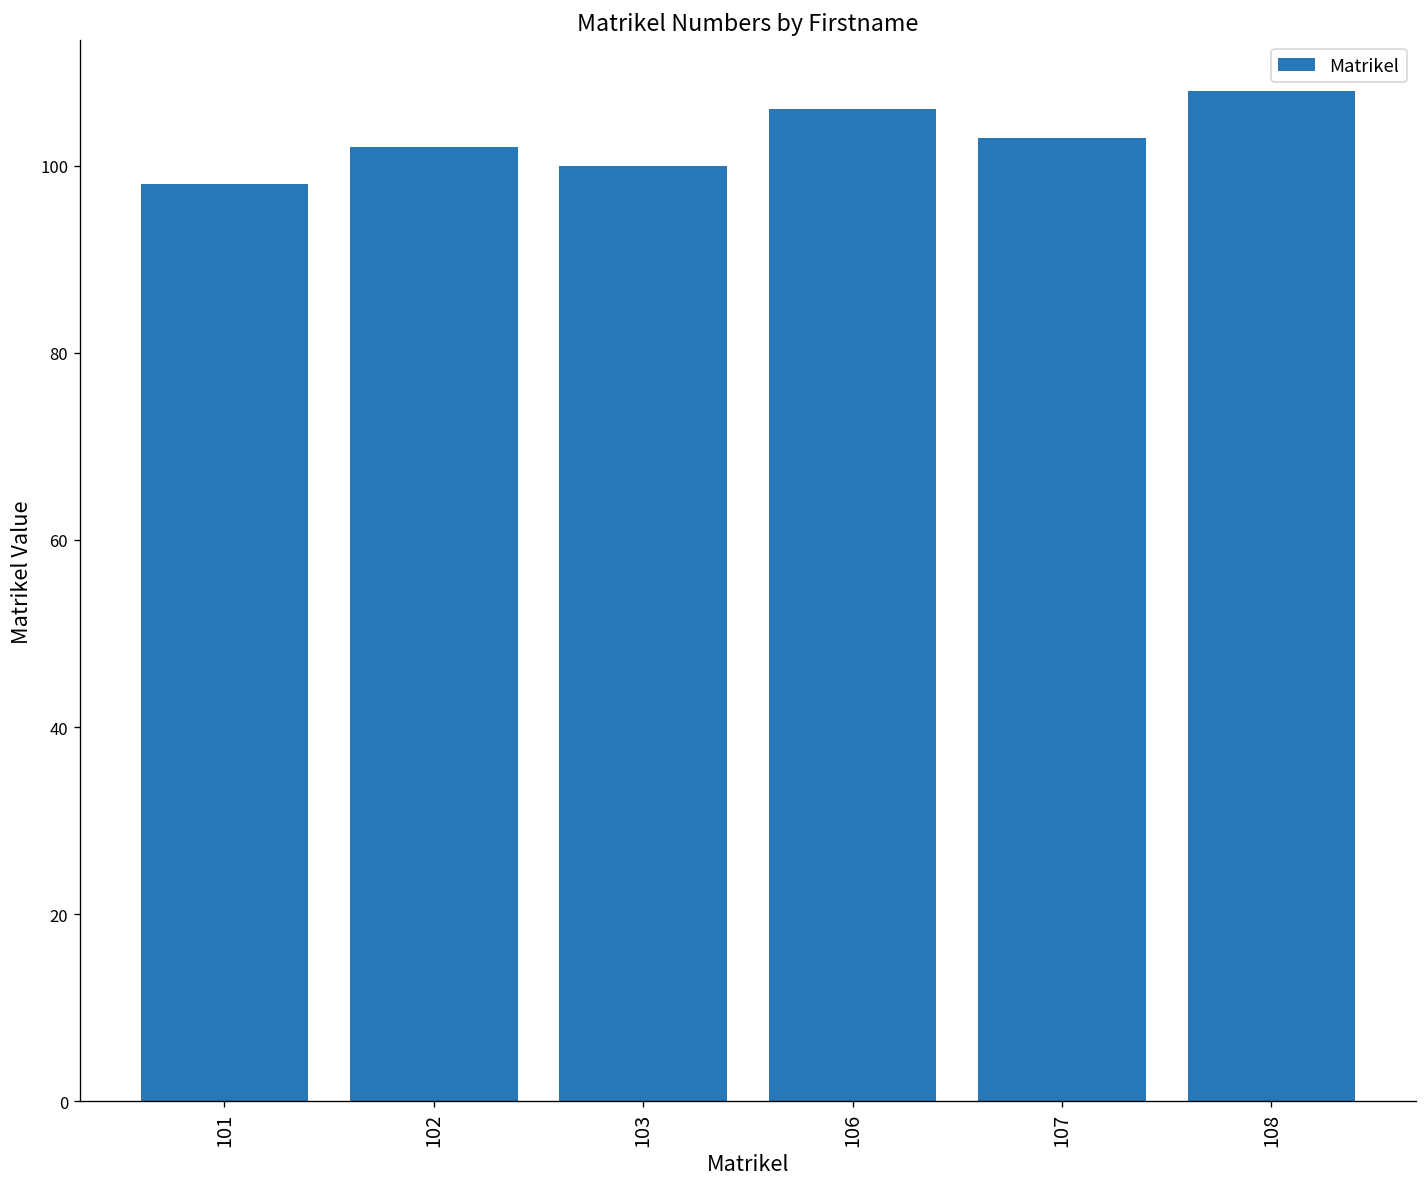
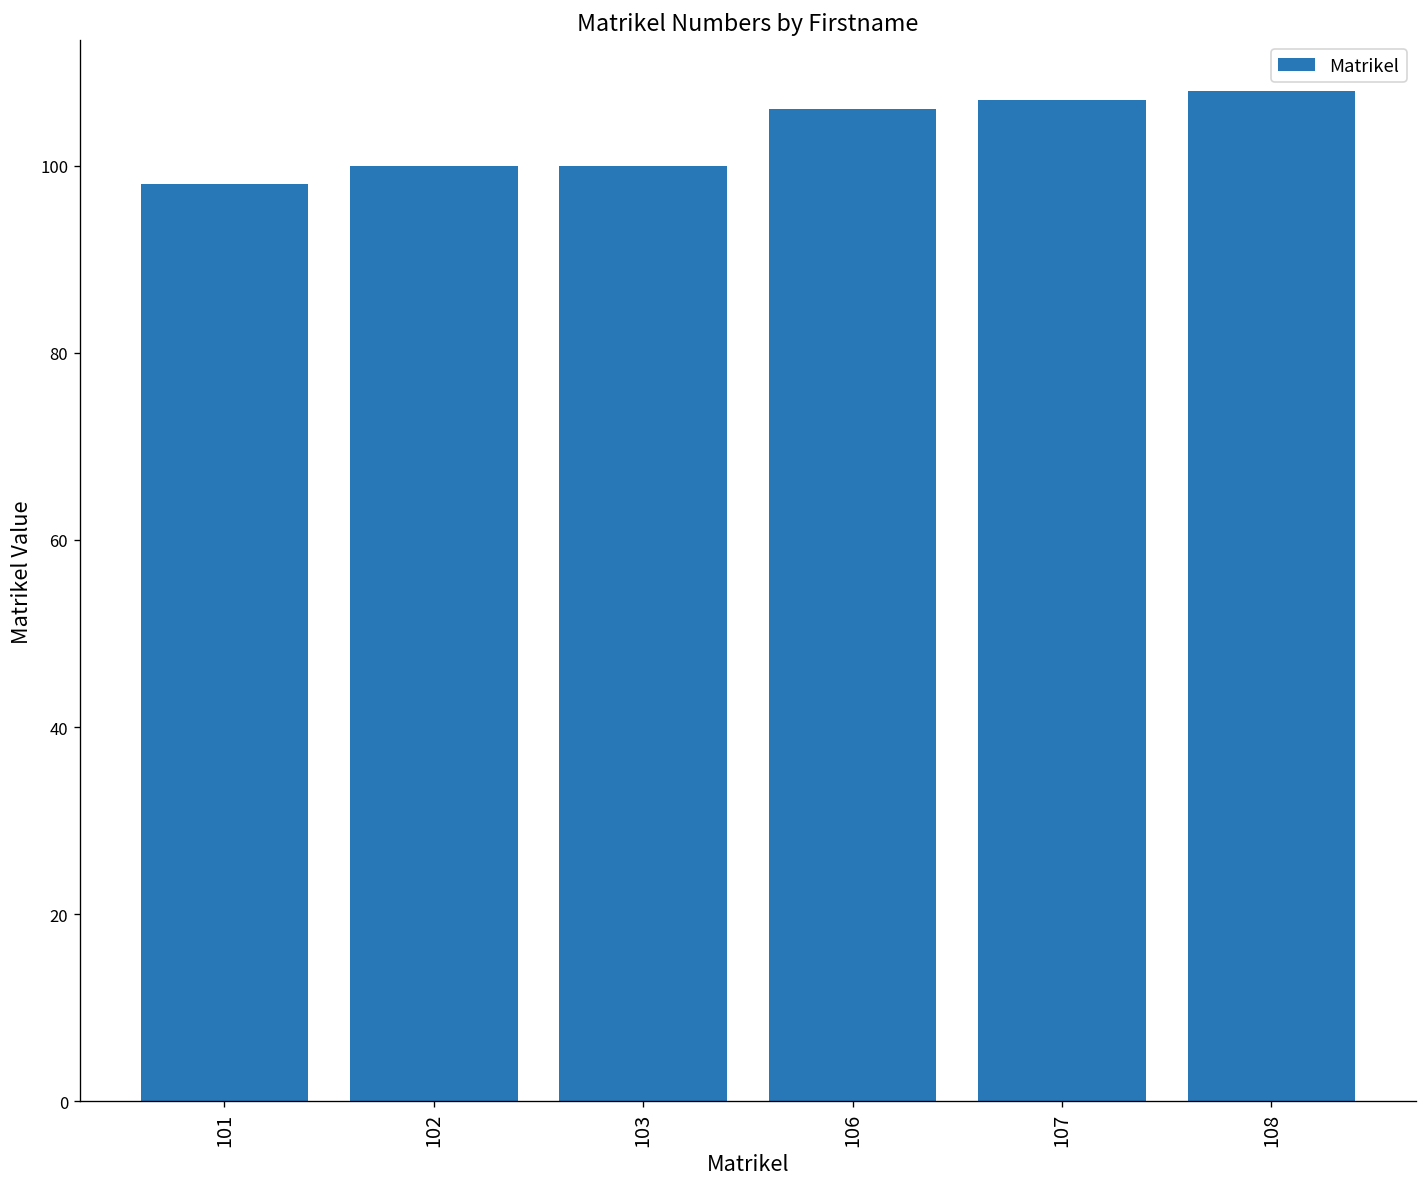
102: 102 -> 100
107: 103 -> 107
